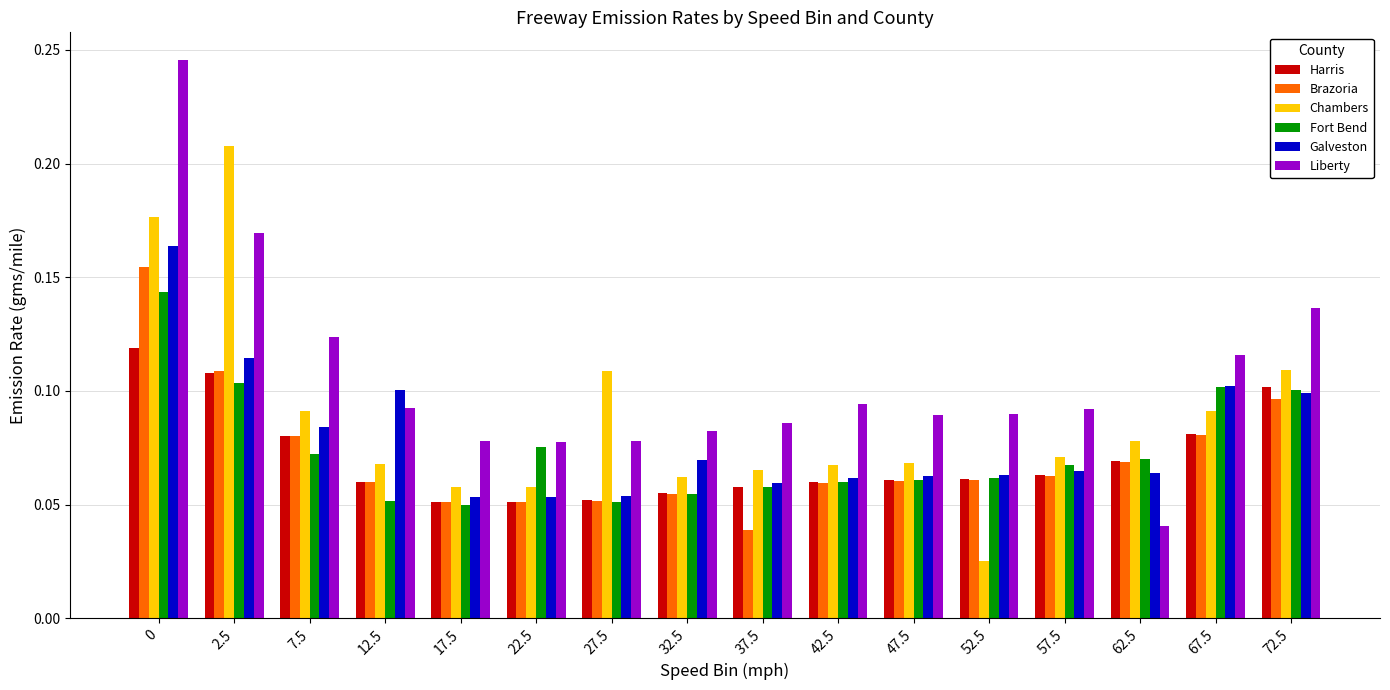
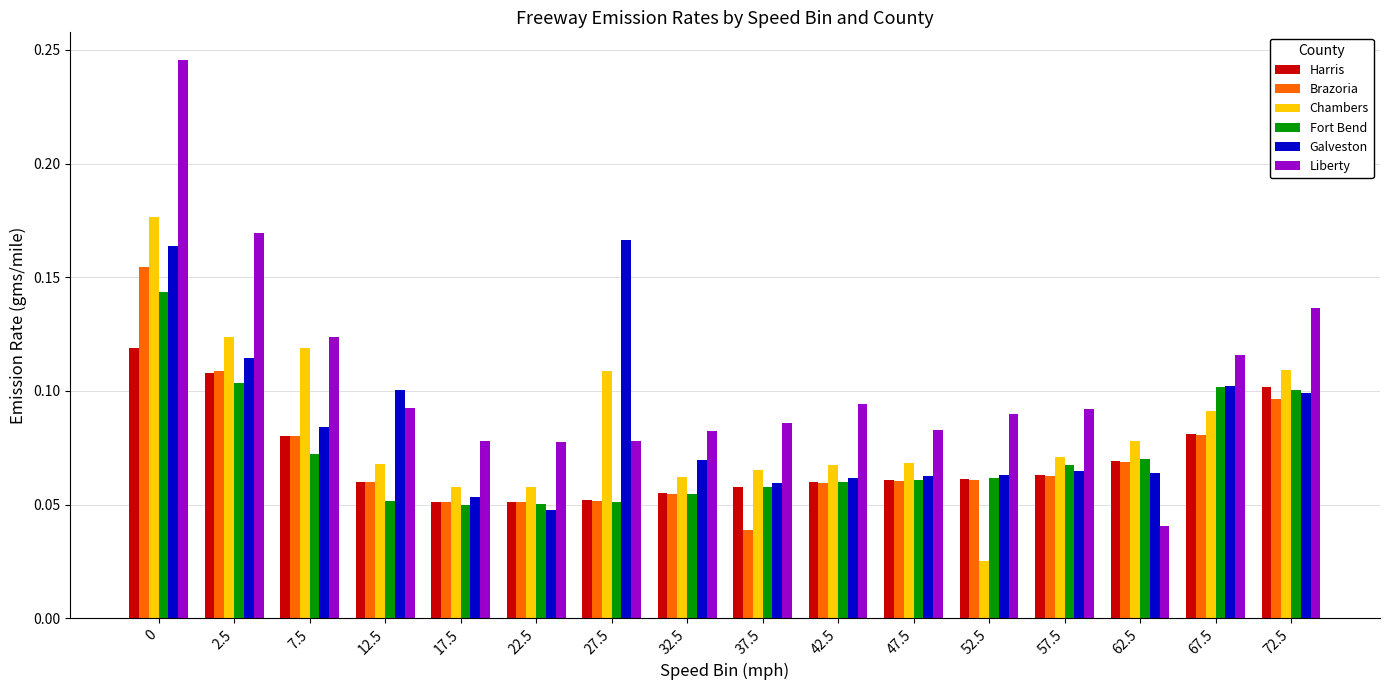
Chambers, 2.5: 0.208 -> 0.124
Chambers, 7.5: 0.091 -> 0.119
Fort Bend, 22.5: 0.075 -> 0.050
Galveston, 22.5: 0.053 -> 0.048
Galveston, 27.5: 0.054 -> 0.166
Liberty, 47.5: 0.089 -> 0.083
